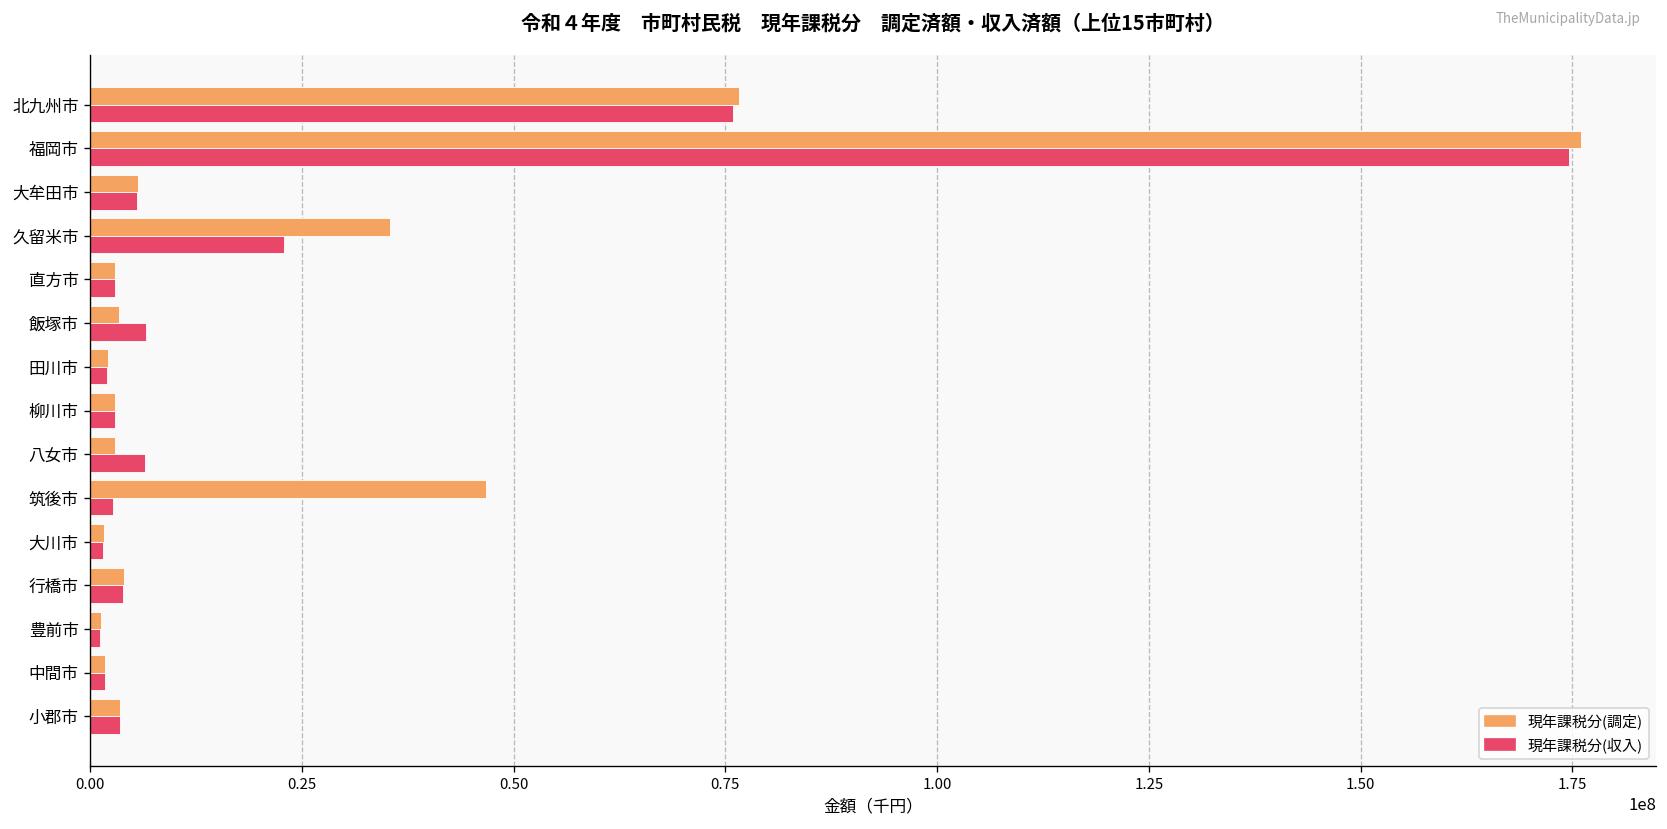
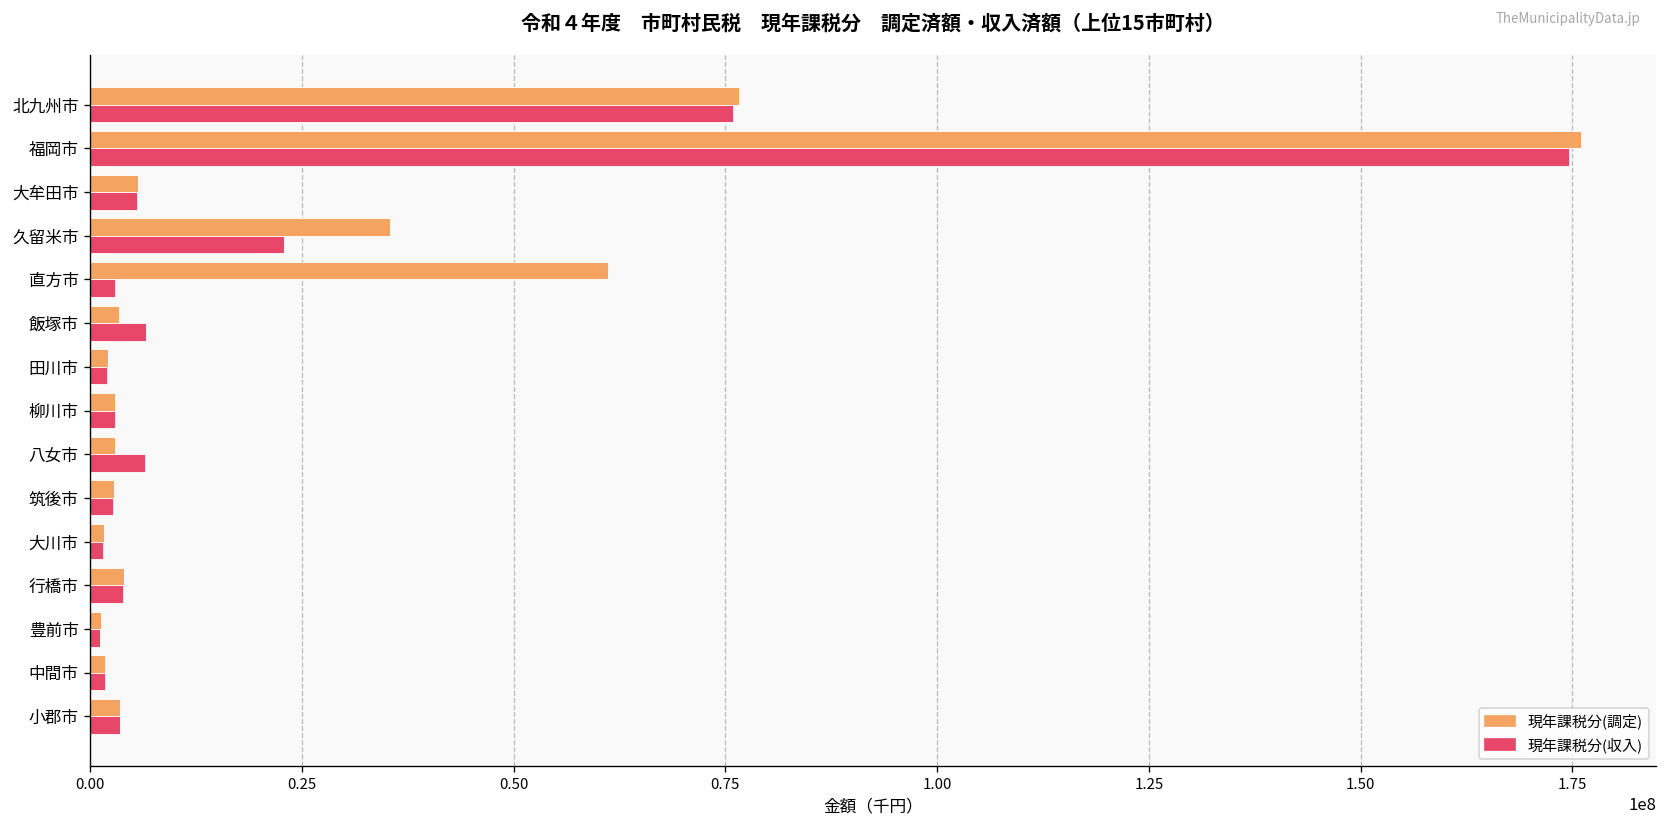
現年課税分(調定), 直方市: 3000000 -> 61000000
現年課税分(調定), 筑後市: 47000000 -> 3000000
